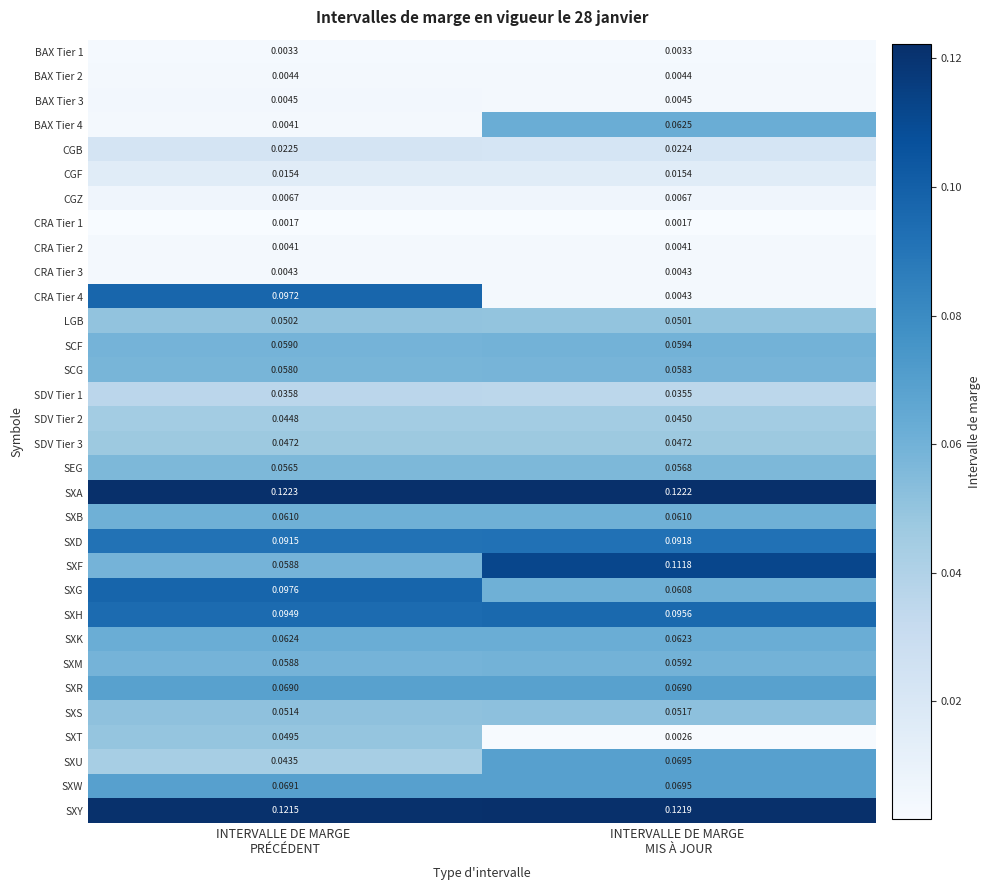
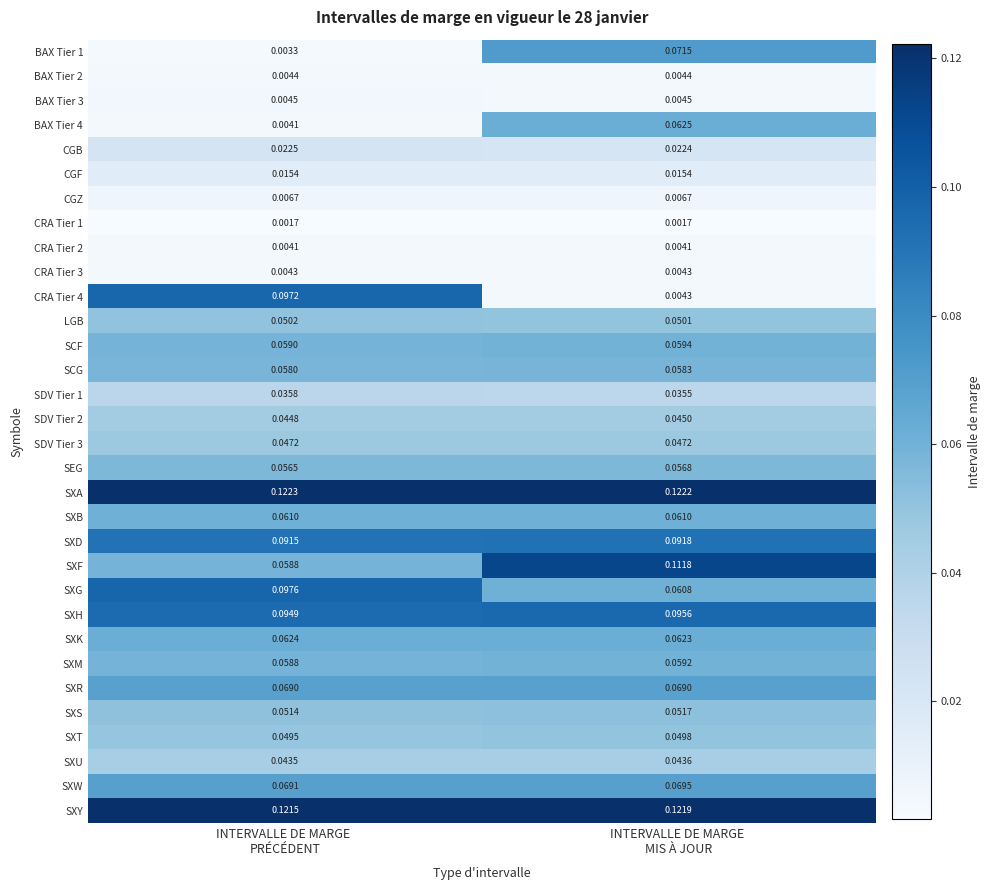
BAX Tier 1, INTERVALLE DE MARGE MIS À JOUR: 0.0033 -> 0.0715
SXT, INTERVALLE DE MARGE MIS À JOUR: 0.0026 -> 0.0498
SXU, INTERVALLE DE MARGE MIS À JOUR: 0.0695 -> 0.0436
